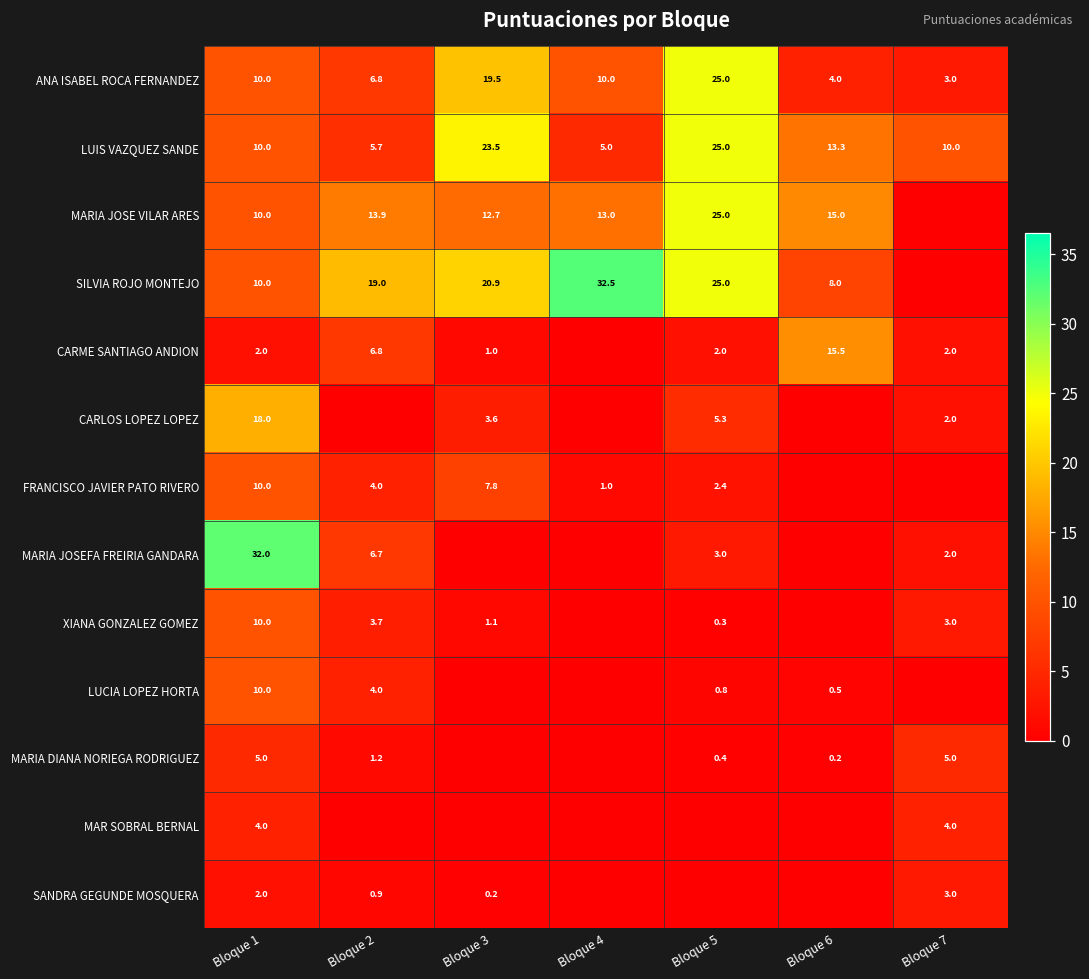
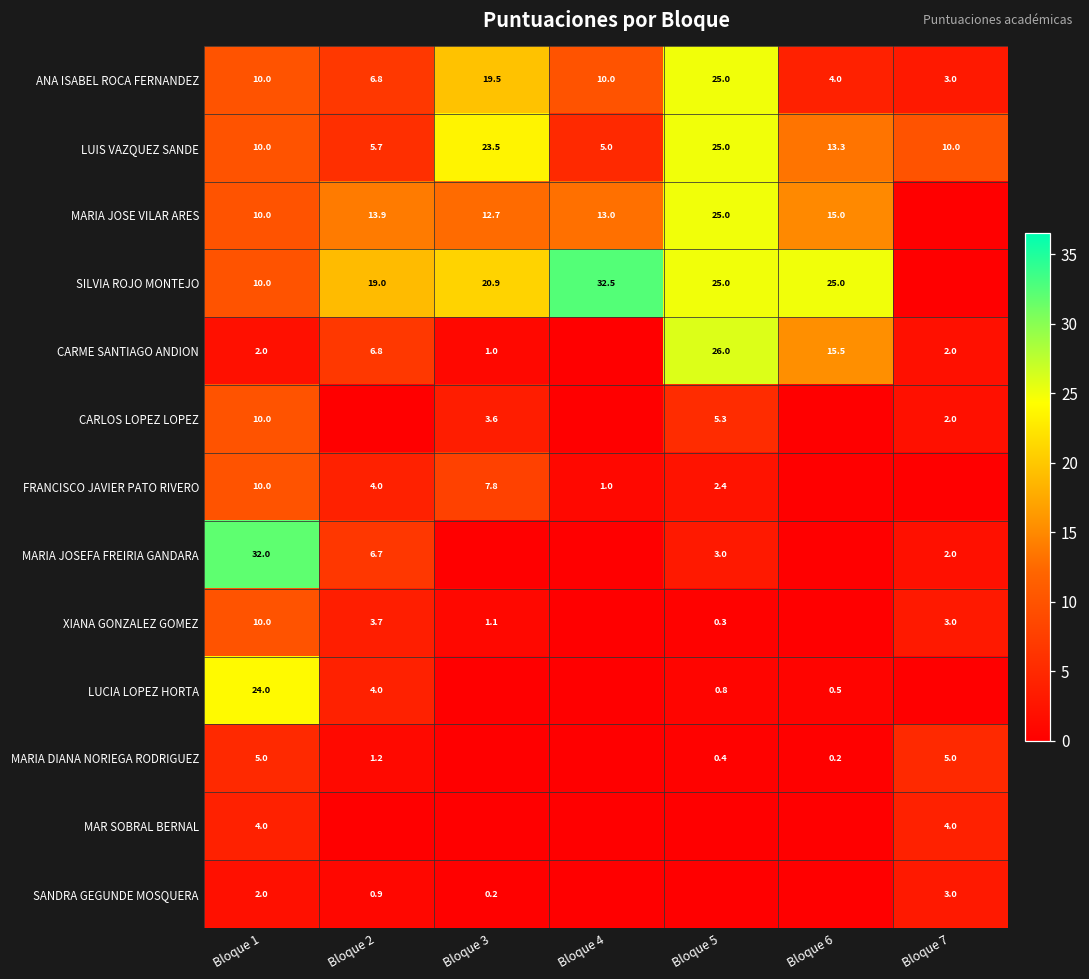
SILVIA ROJO MONTEJO, Bloque 6: 8.0 -> 25.0
CARME SANTIAGO ANDION, Bloque 5: 2.0 -> 26.0
CARLOS LOPEZ LOPEZ, Bloque 1: 18.0 -> 10.0
LUCIA LOPEZ HORTA, Bloque 1: 10.0 -> 24.0
